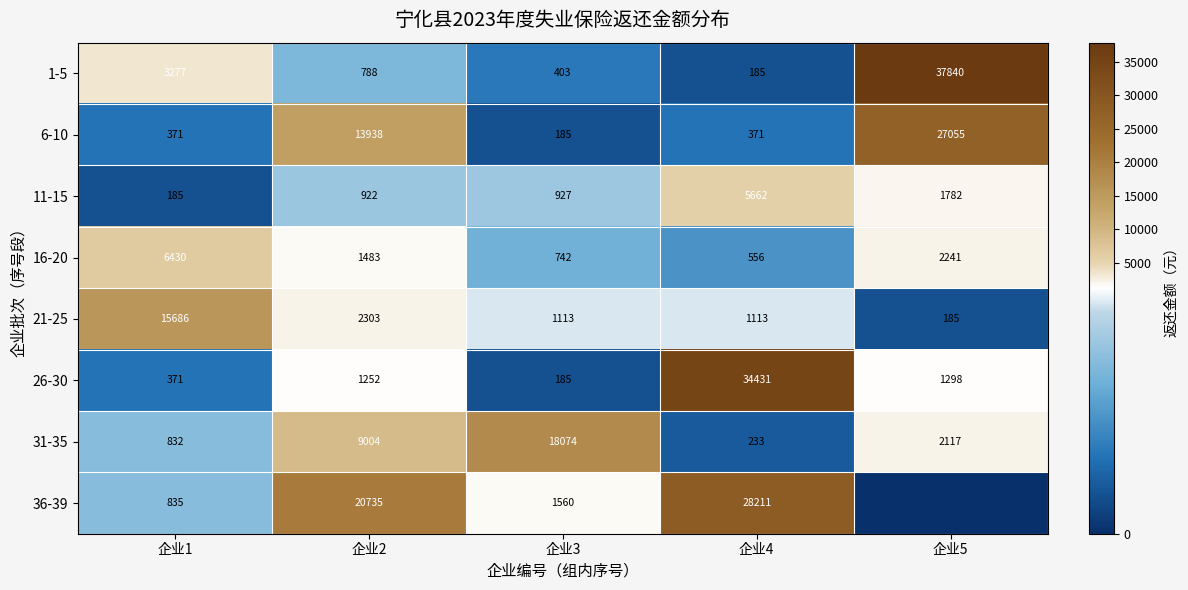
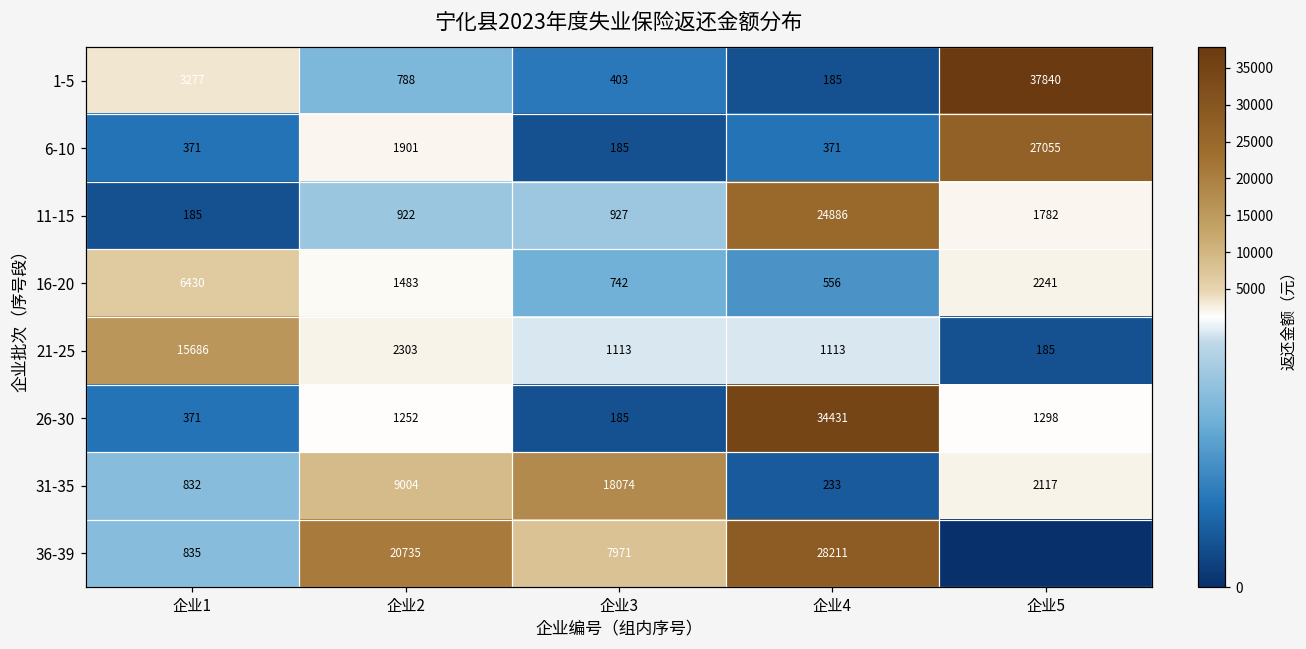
6-10, 企业2: 13938 -> 1901
11-15, 企业4: 5662 -> 24886
36-39, 企业3: 1560 -> 7971
